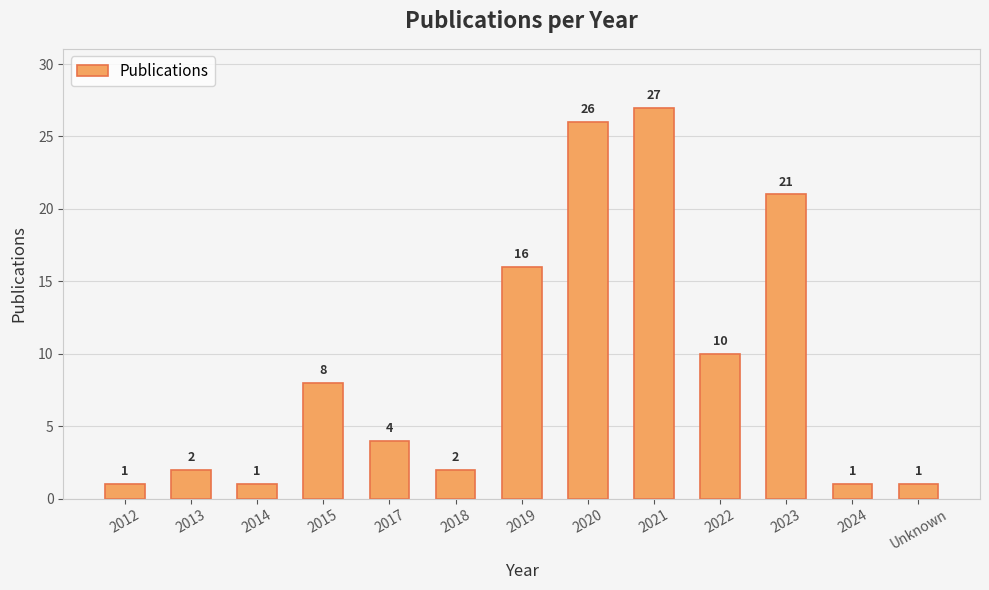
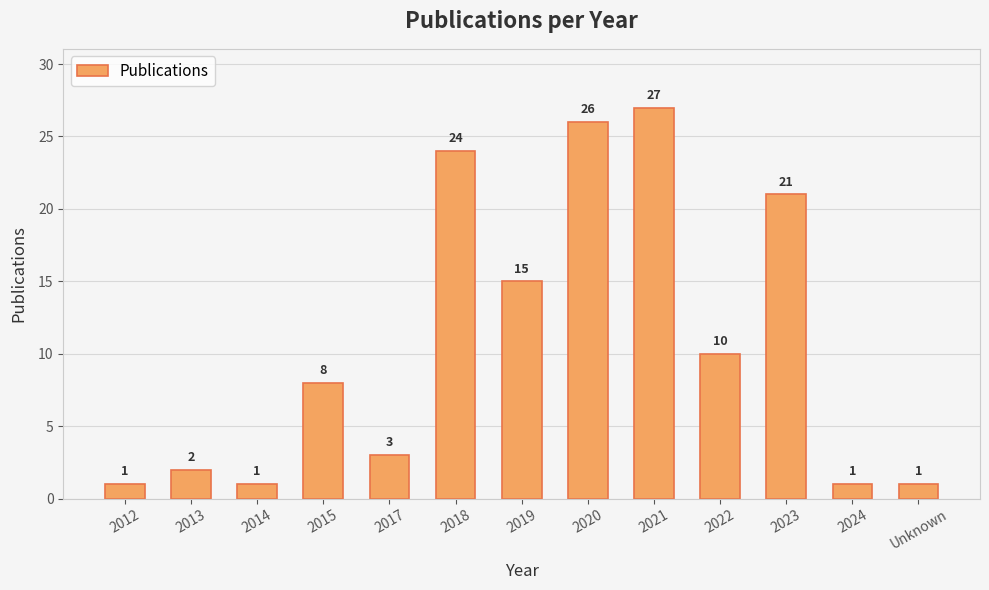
2017: 4 -> 3
2018: 2 -> 24
2019: 16 -> 15
